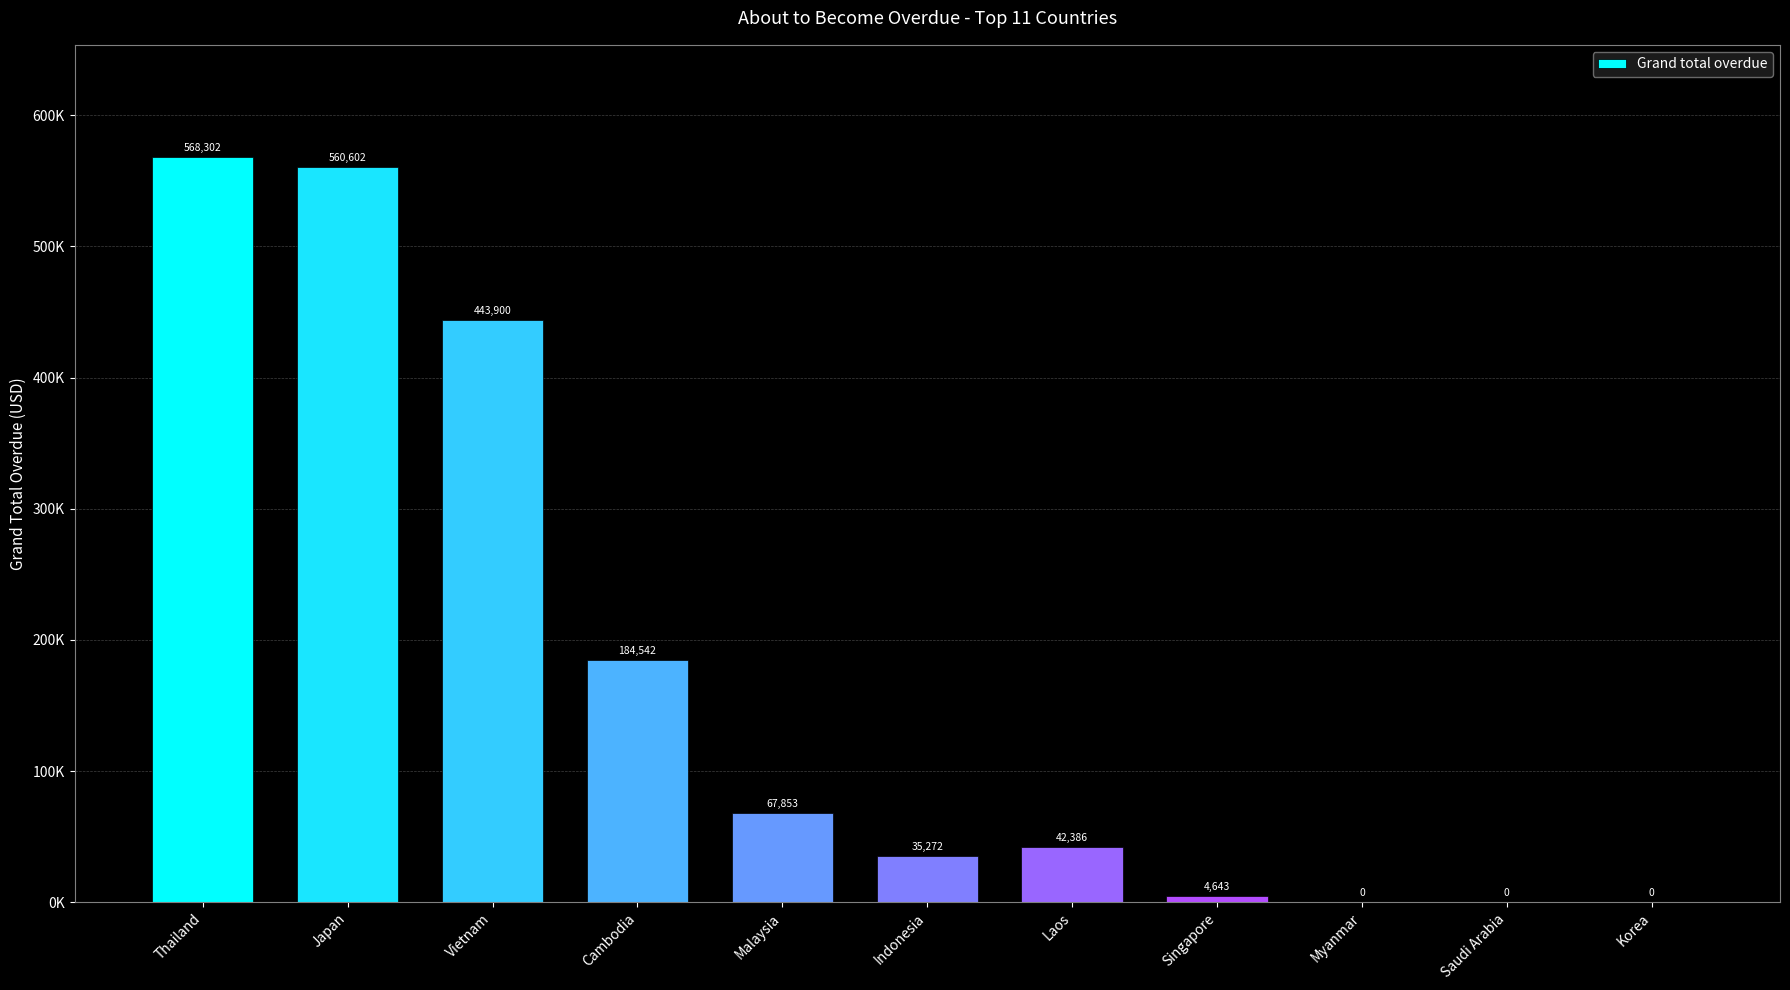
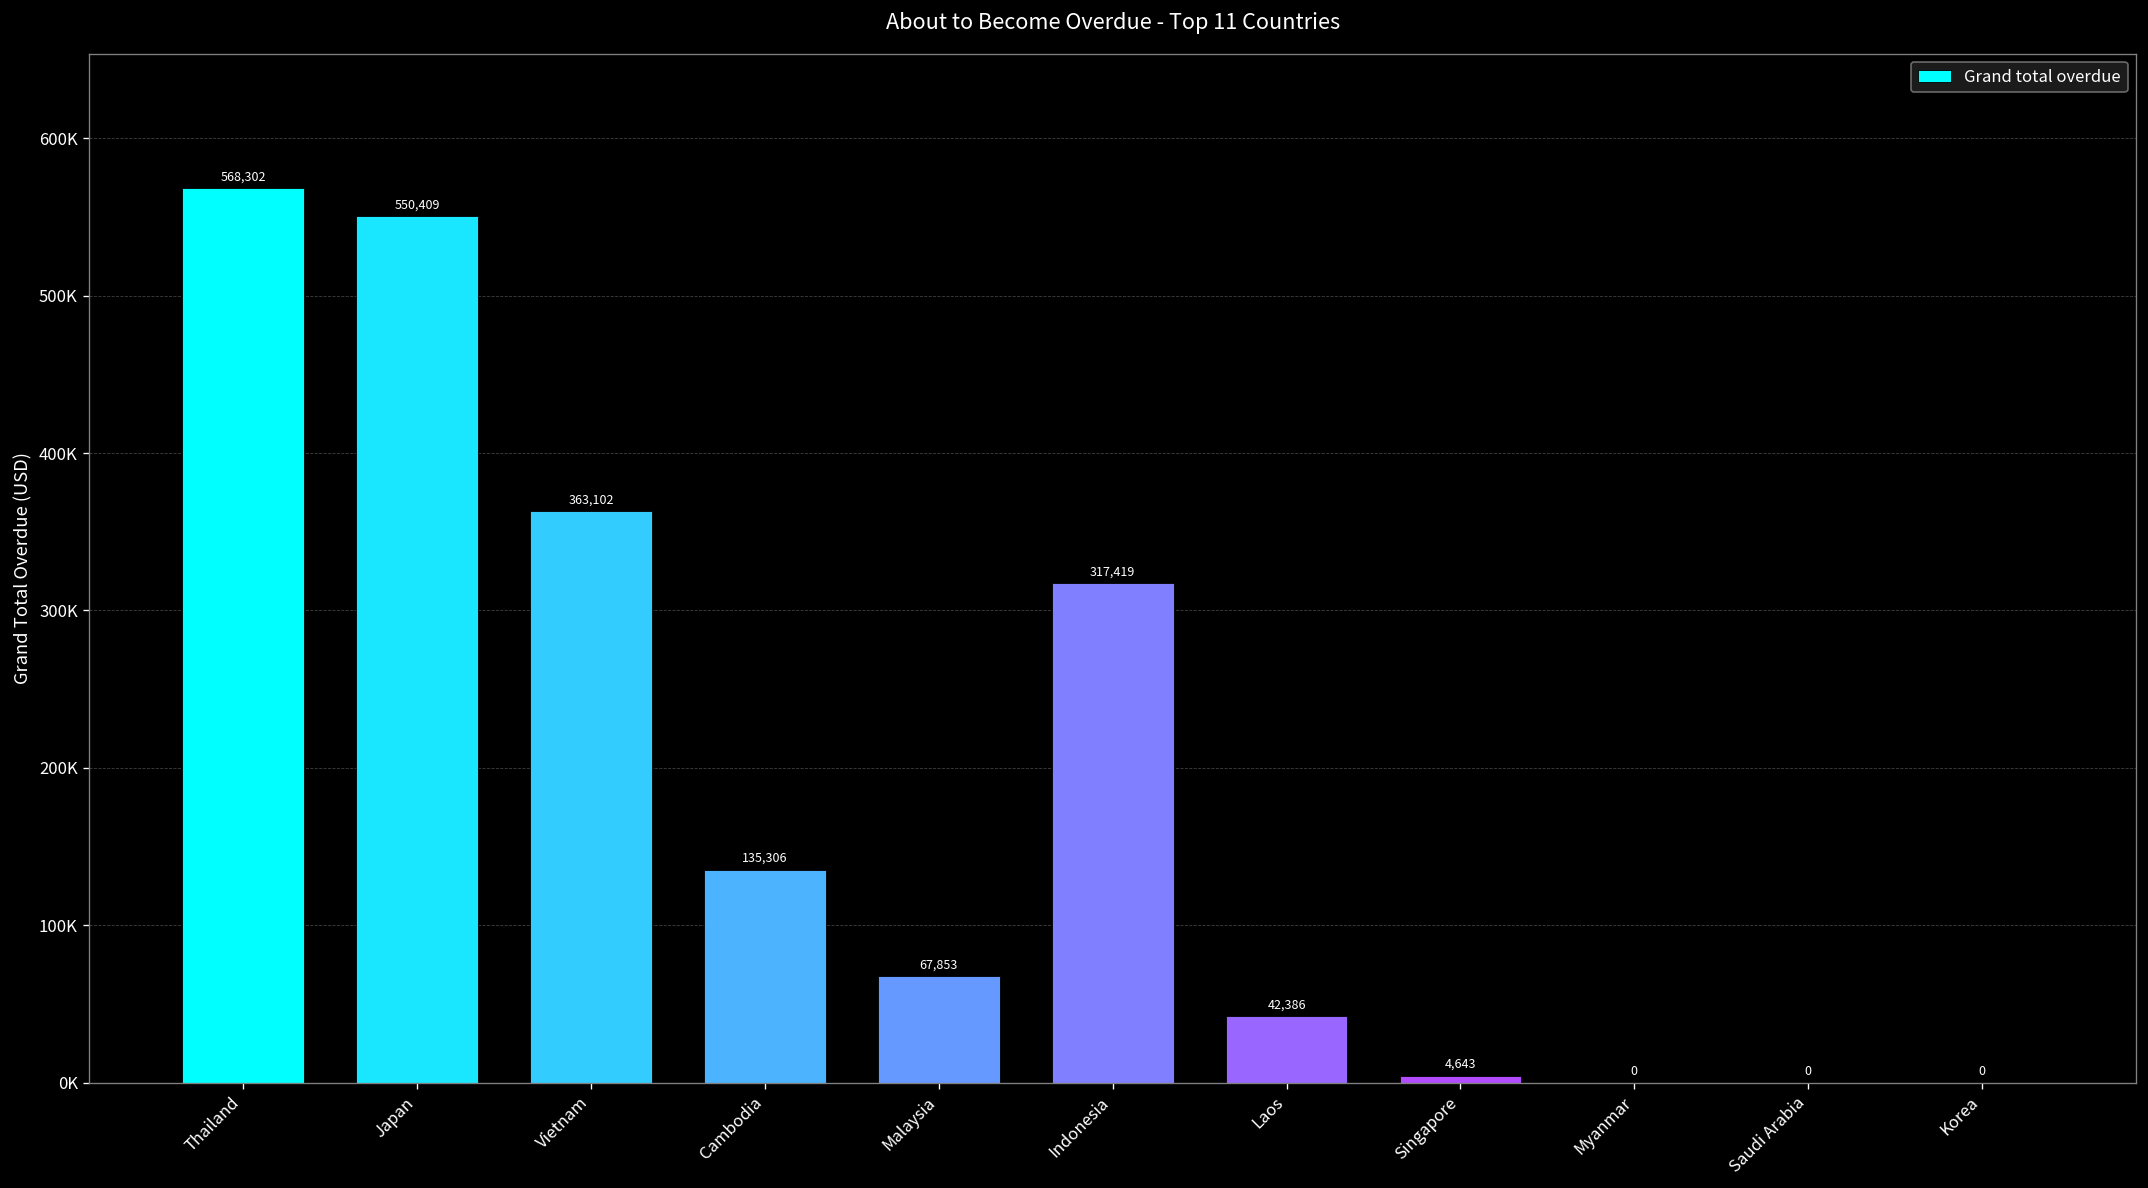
Japan: 560,602 -> 550,409
Vietnam: 443,900 -> 363,102
Cambodia: 184,542 -> 135,306
Indonesia: 35,272 -> 317,419
